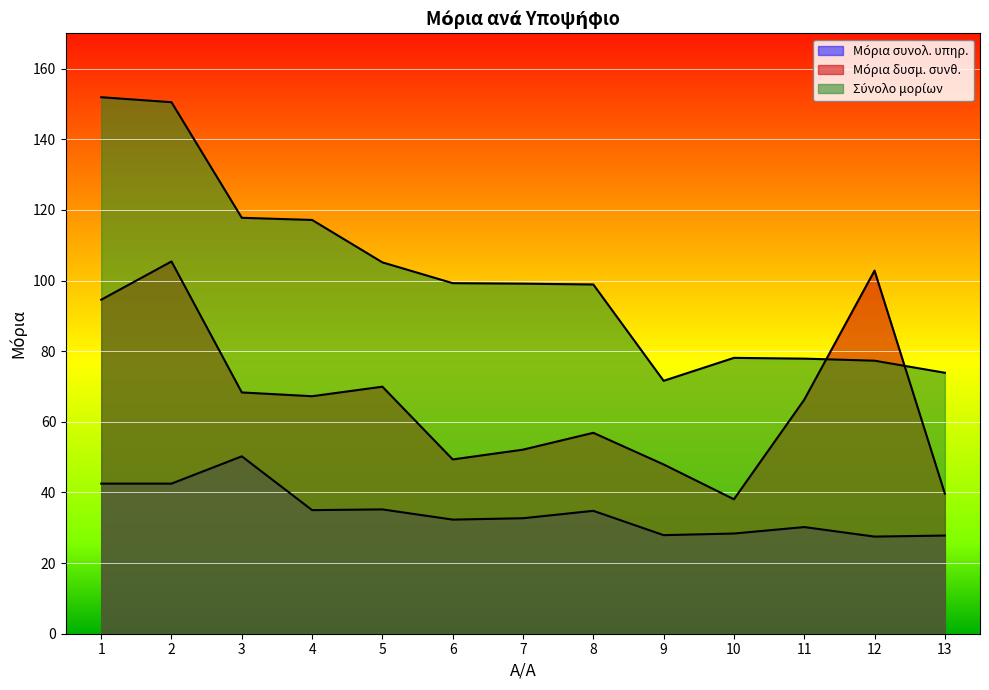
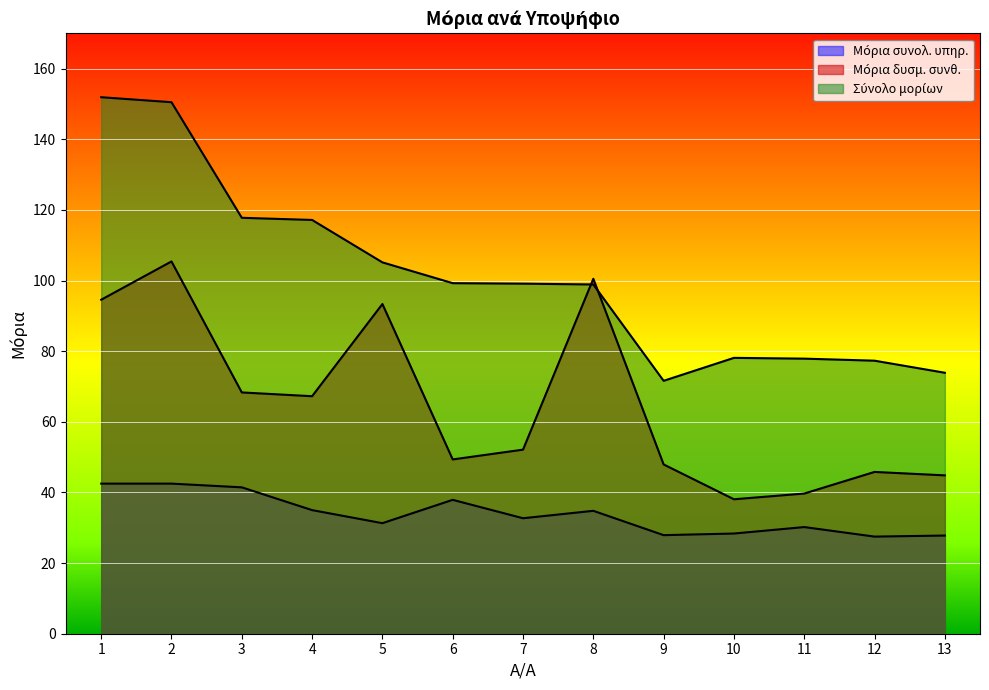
Μόρια συνολ. υπηρ., 3: 50 -> 41
Μόρια συνολ. υπηρ., 5: 35 -> 31
Μόρια δυσμ. συνθ., 5: 70 -> 93
Μόρια συνολ. υπηρ., 6: 32 -> 38
Μόρια δυσμ. συνθ., 8: 57 -> 101
Μόρια δυσμ. συνθ., 11: 66 -> 40
Μόρια δυσμ. συνθ., 12: 103 -> 46
Μόρια δυσμ. συνθ., 13: 40 -> 45
